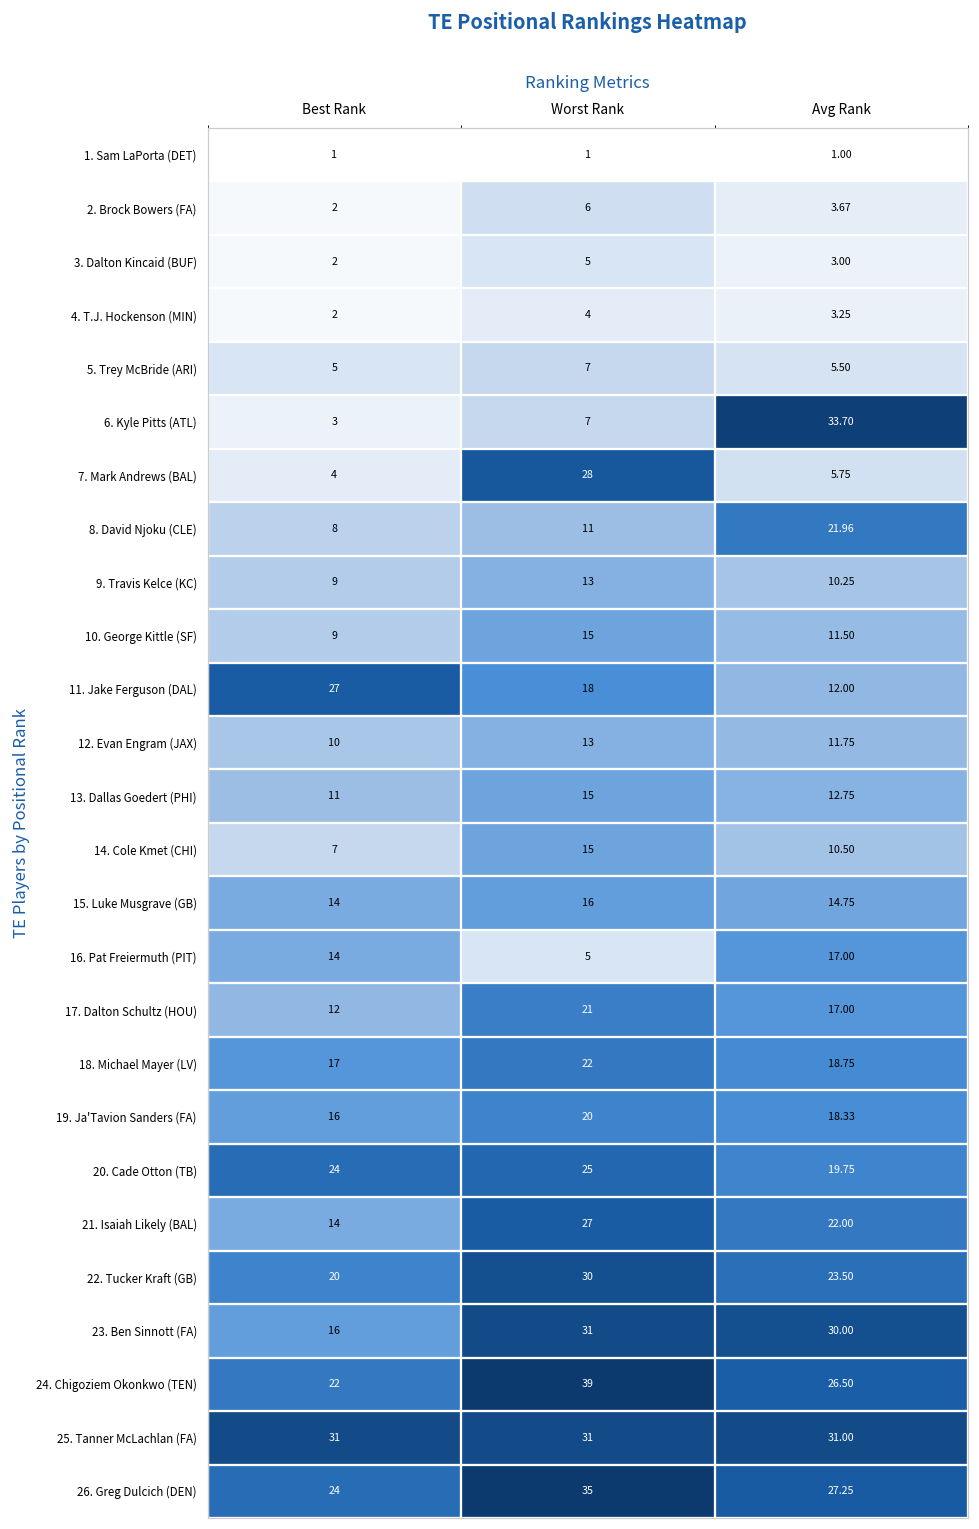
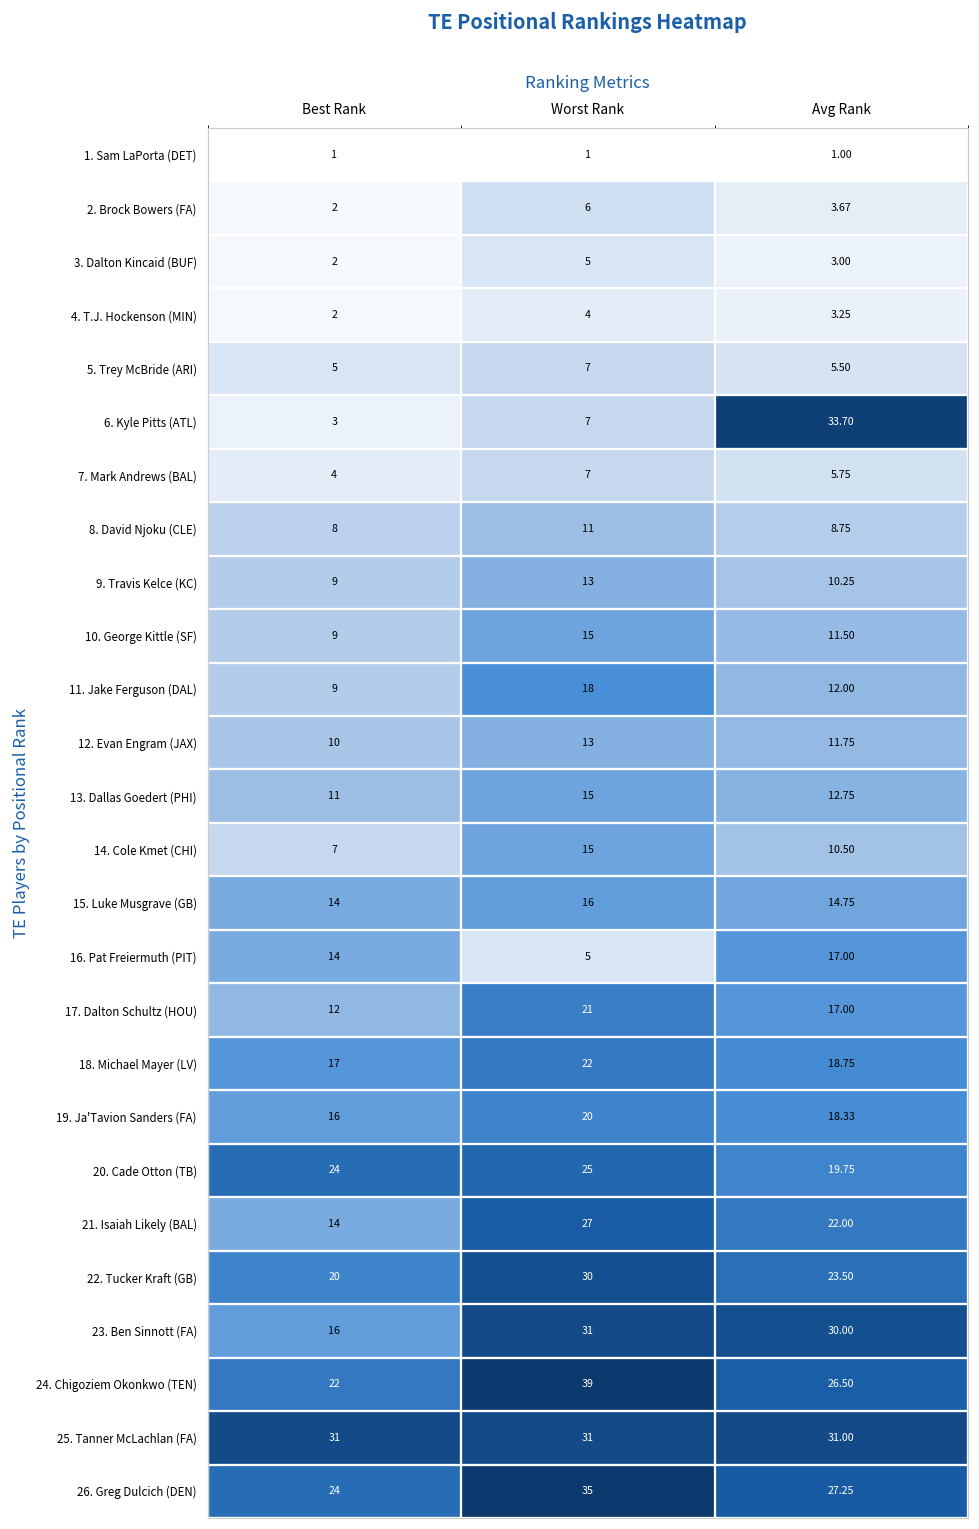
7. Mark Andrews (BAL), Worst Rank: 28 -> 7
8. David Njoku (CLE), Avg Rank: 21.96 -> 8.75
11. Jake Ferguson (DAL), Best Rank: 27 -> 9
